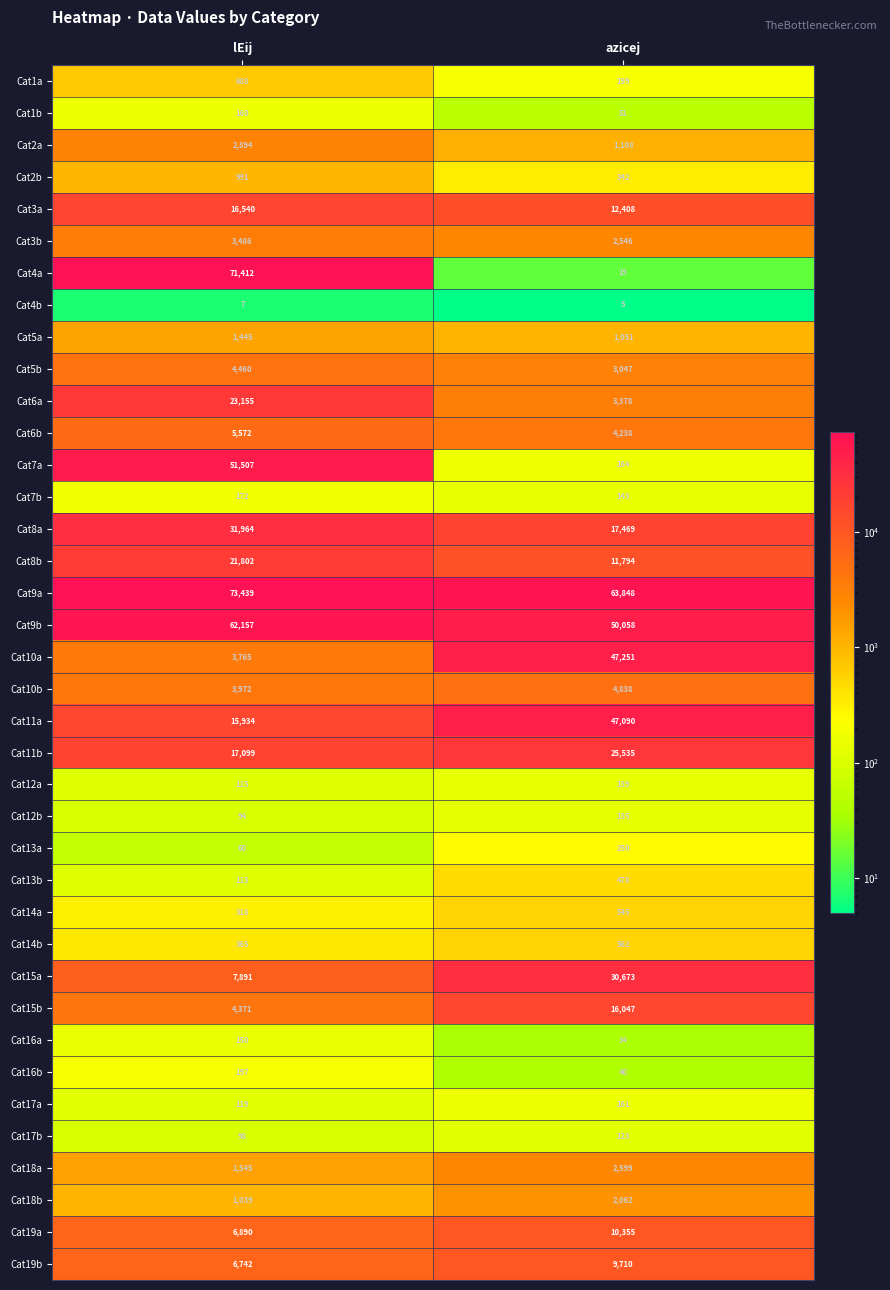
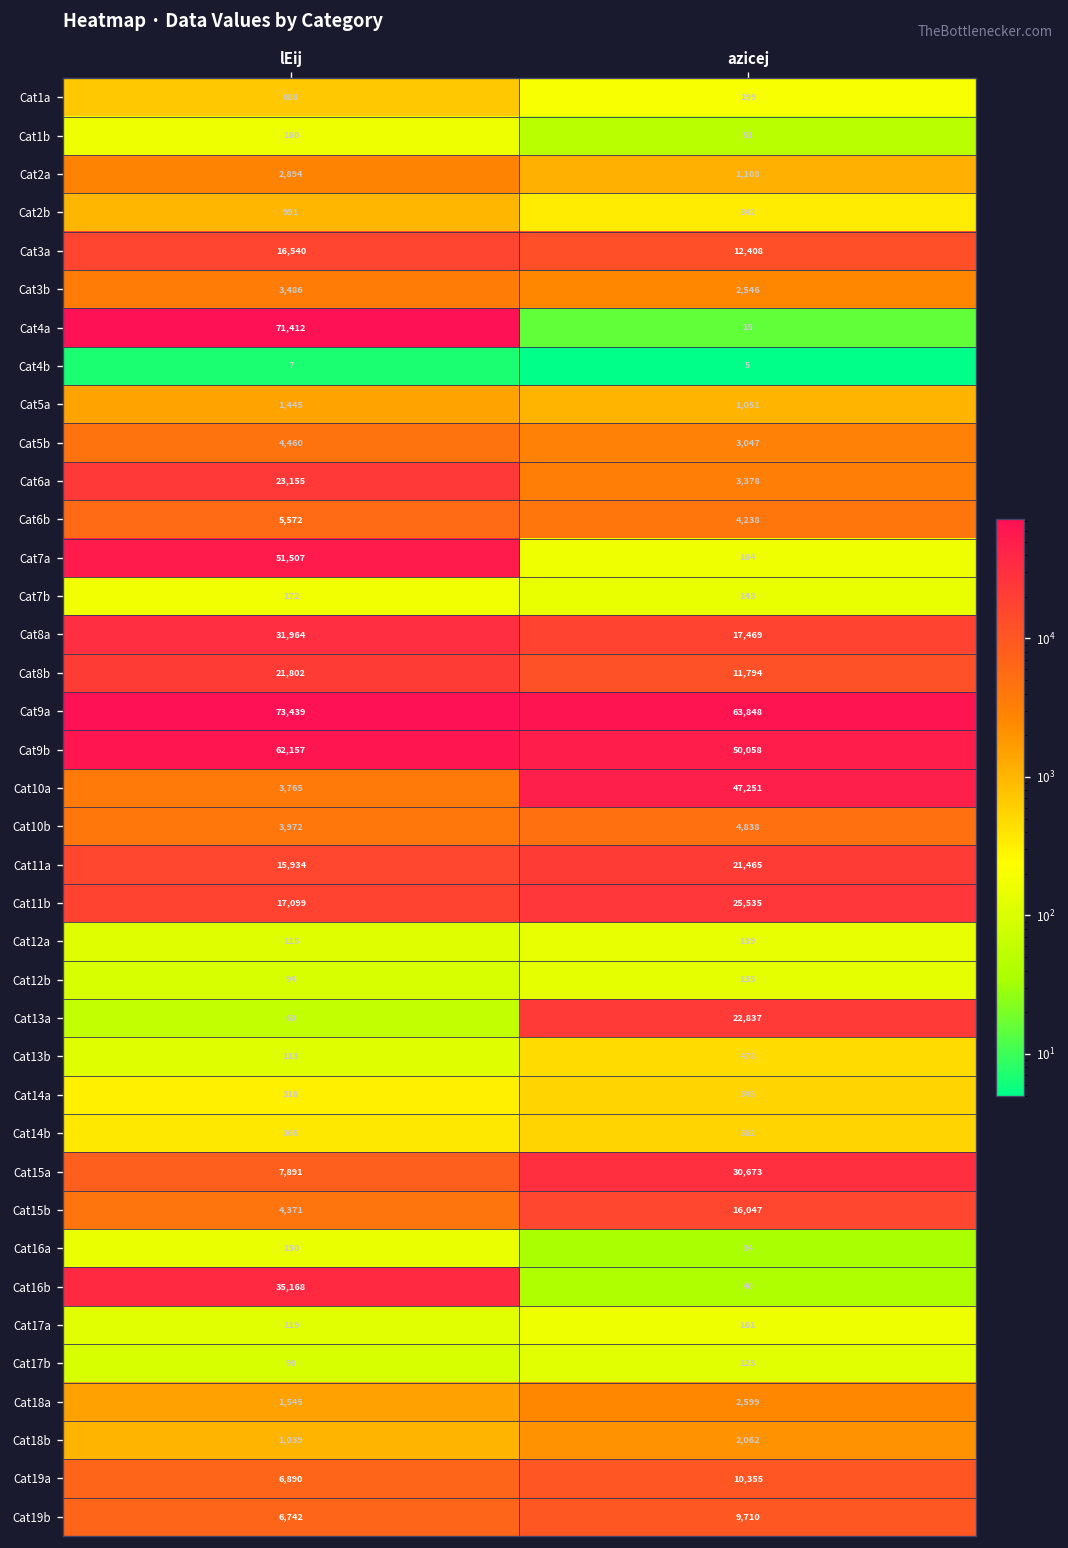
Cat11a, azicej: 47,090 -> 21,465
Cat13a, azicej: 250 -> 22,837
Cat16b, lEij: 197 -> 35,168
